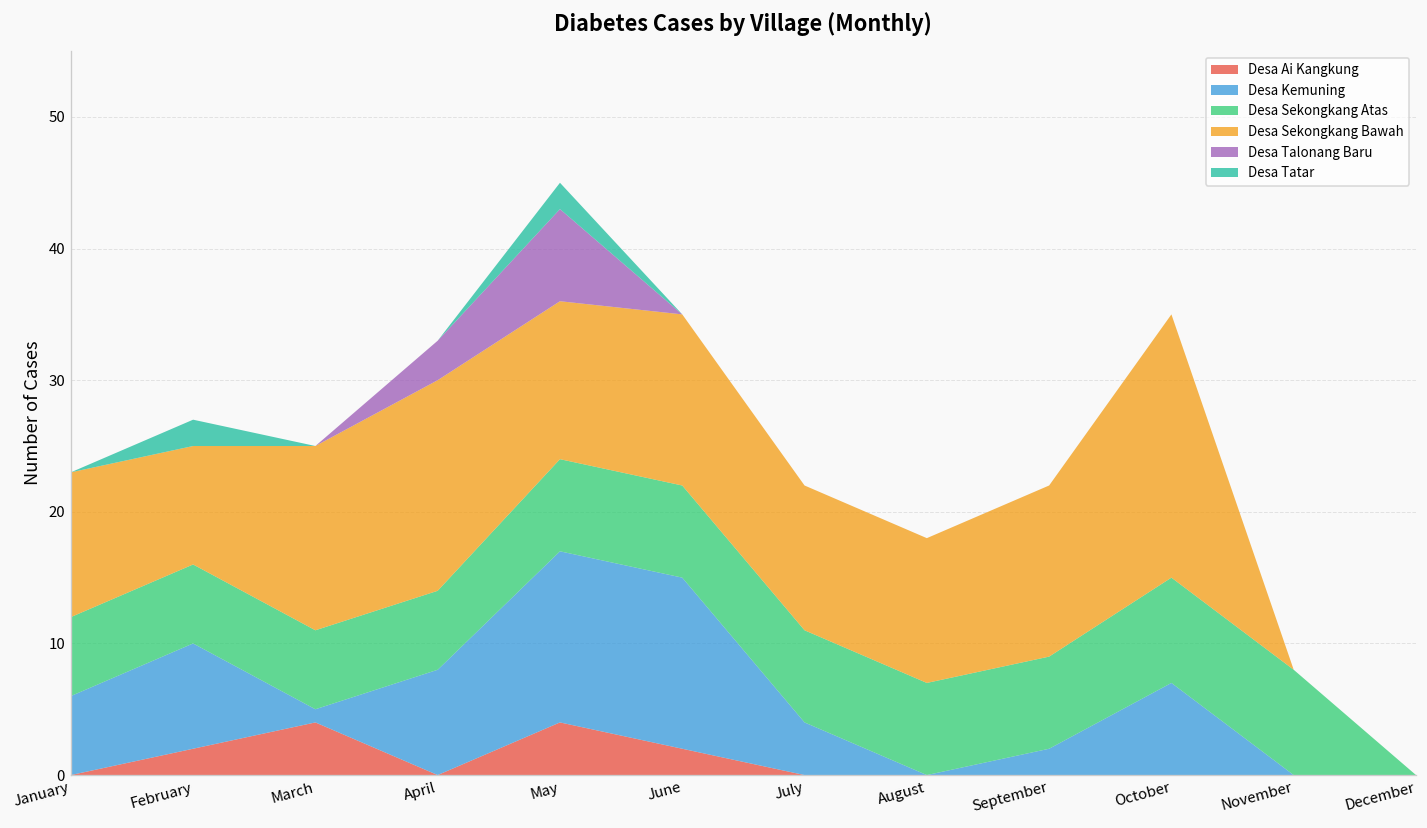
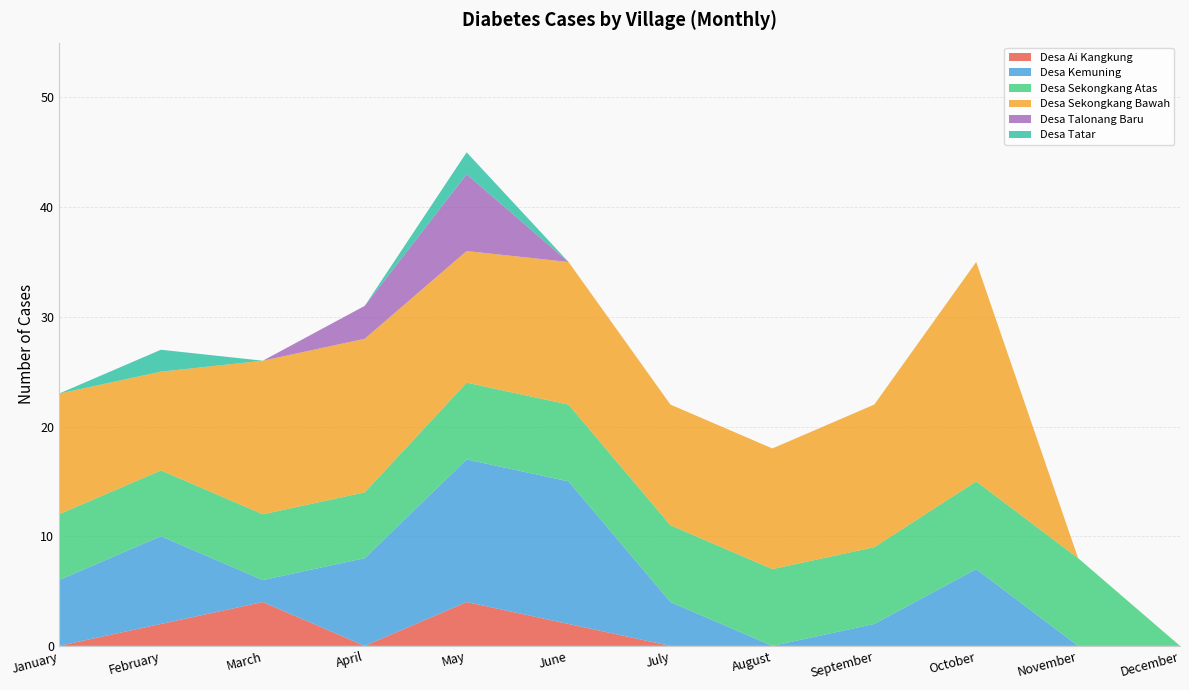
Desa Kemuning, March: 1 -> 2
Desa Sekongkang Bawah, April: 16 -> 14
